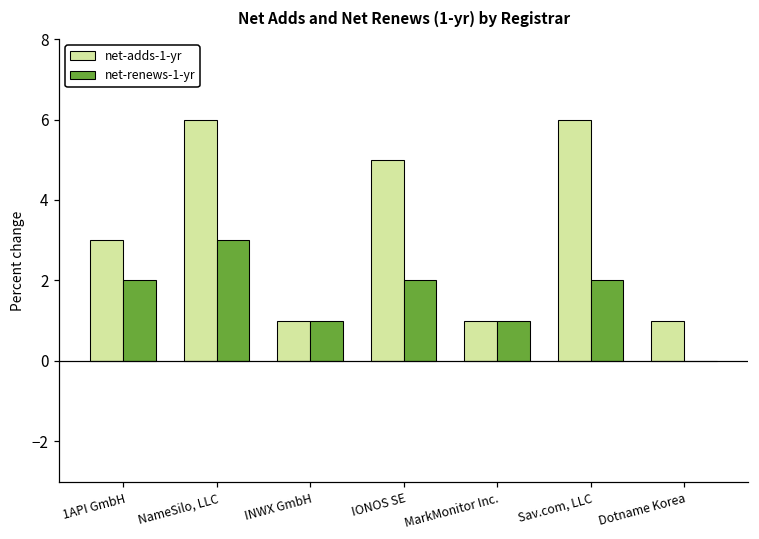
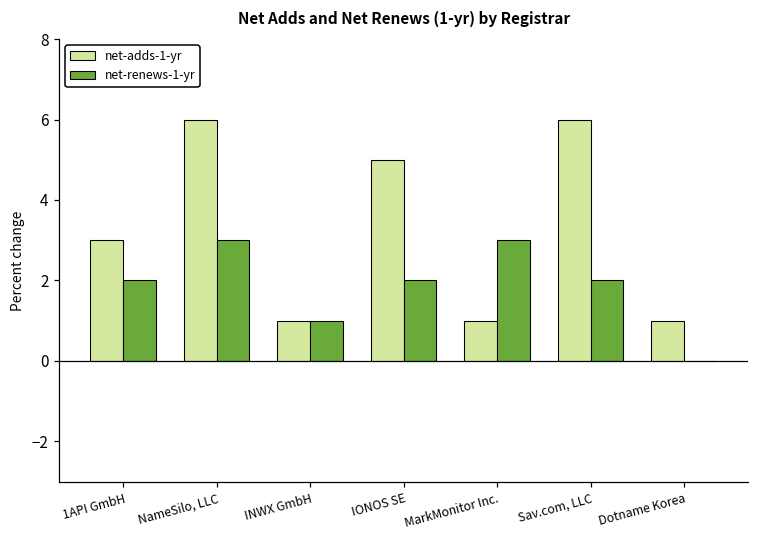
net-renews-1-yr, MarkMonitor Inc.: 1 -> 3
